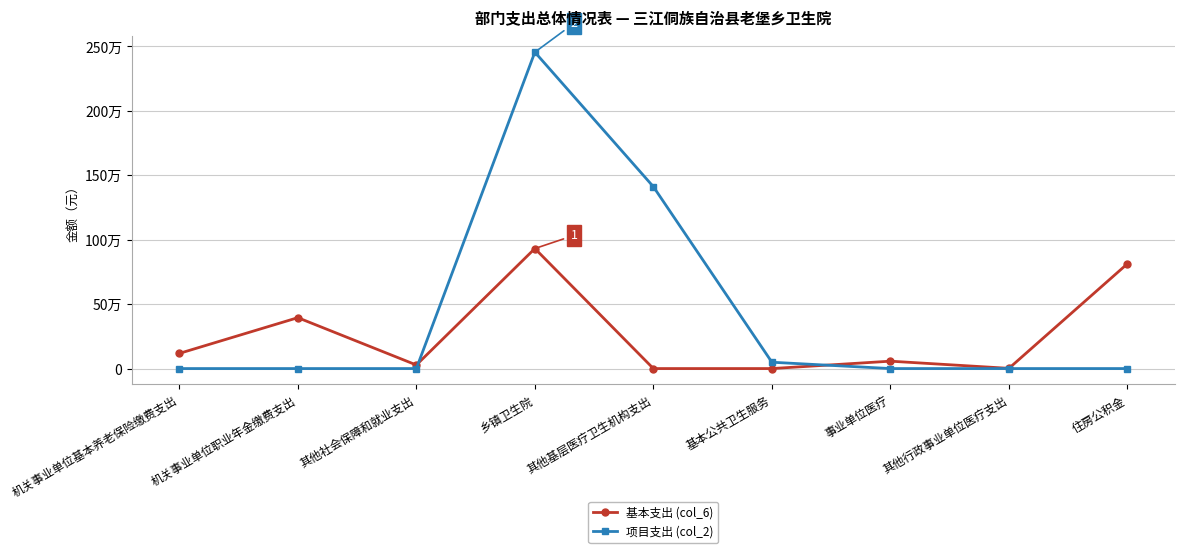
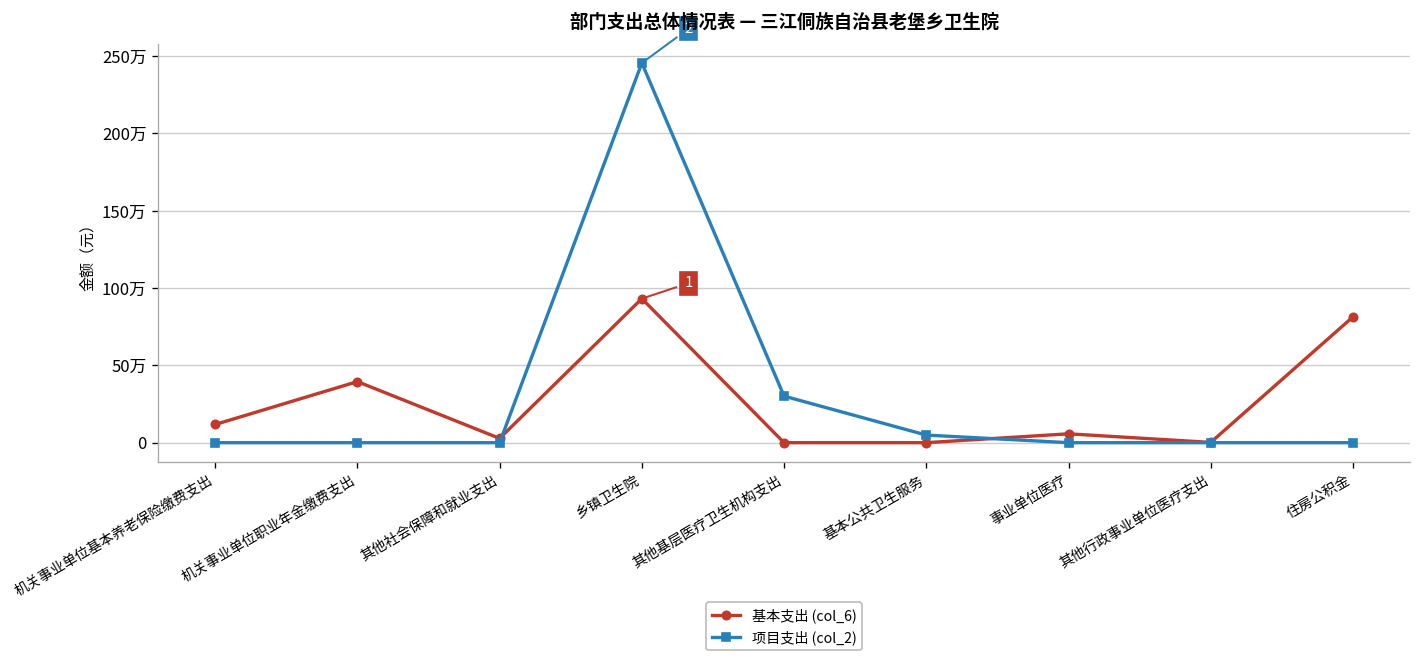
项目支出 (col_2), 其他基层医疗卫生机构支出: 141万 -> 30万
